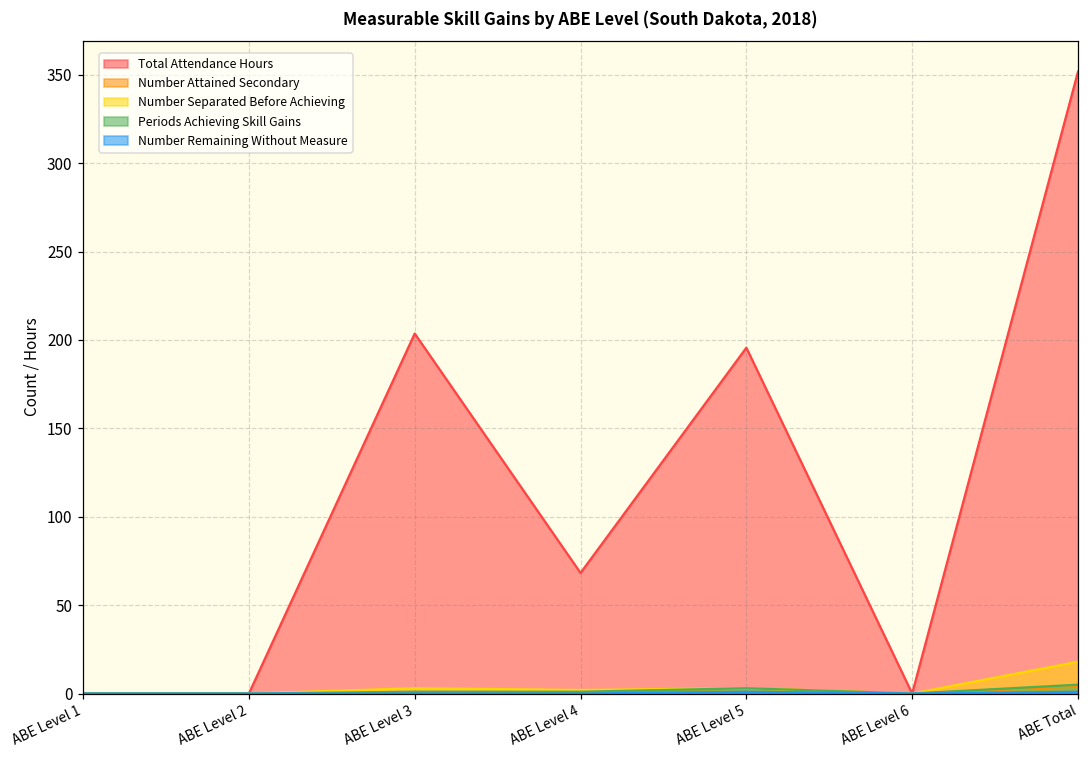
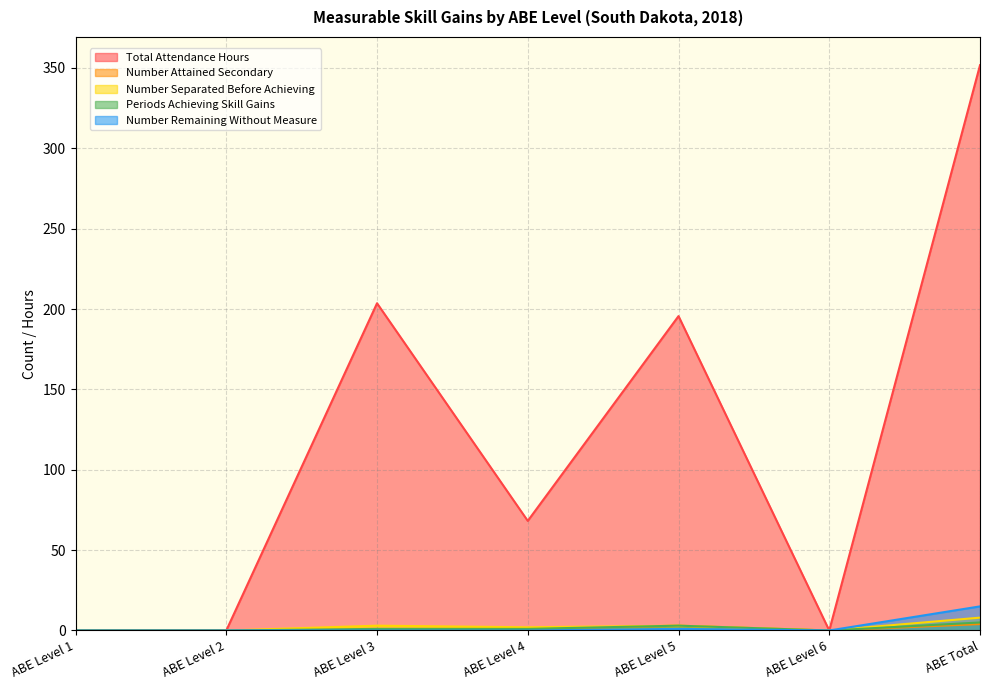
Number Separated Before Achieving, ABE Total: 18 -> 8
Number Remaining Without Measure, ABE Total: 1 -> 15
